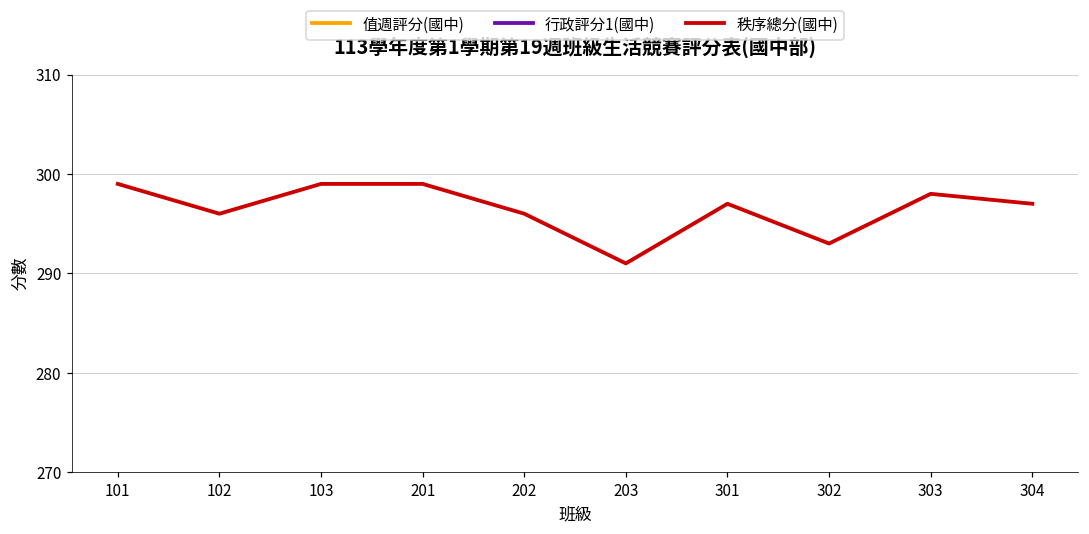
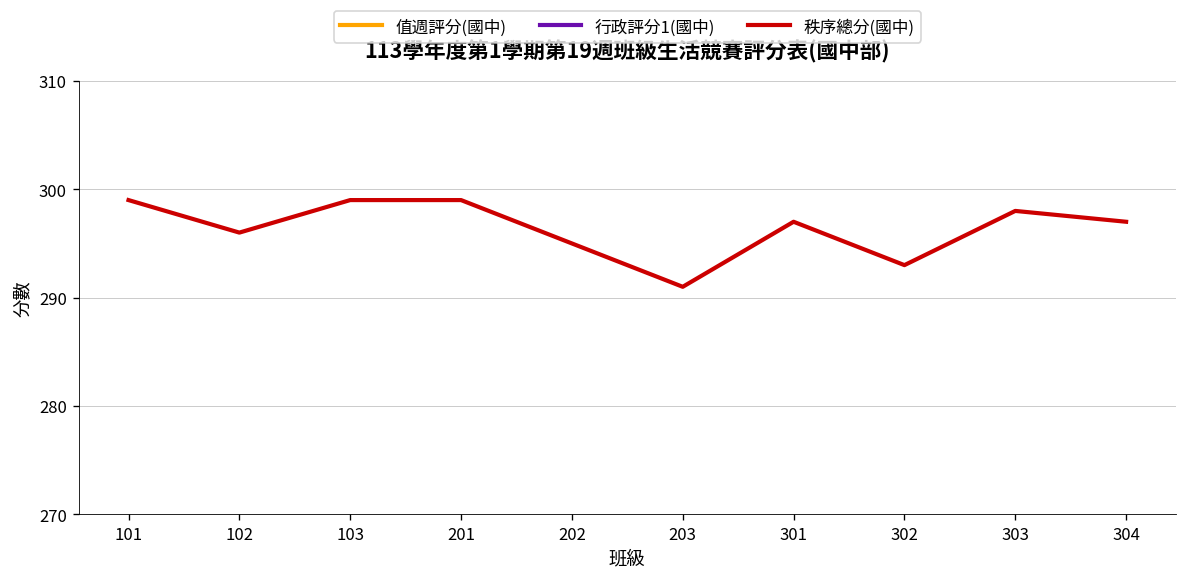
秩序總分(國中), 202: 296 -> 295
